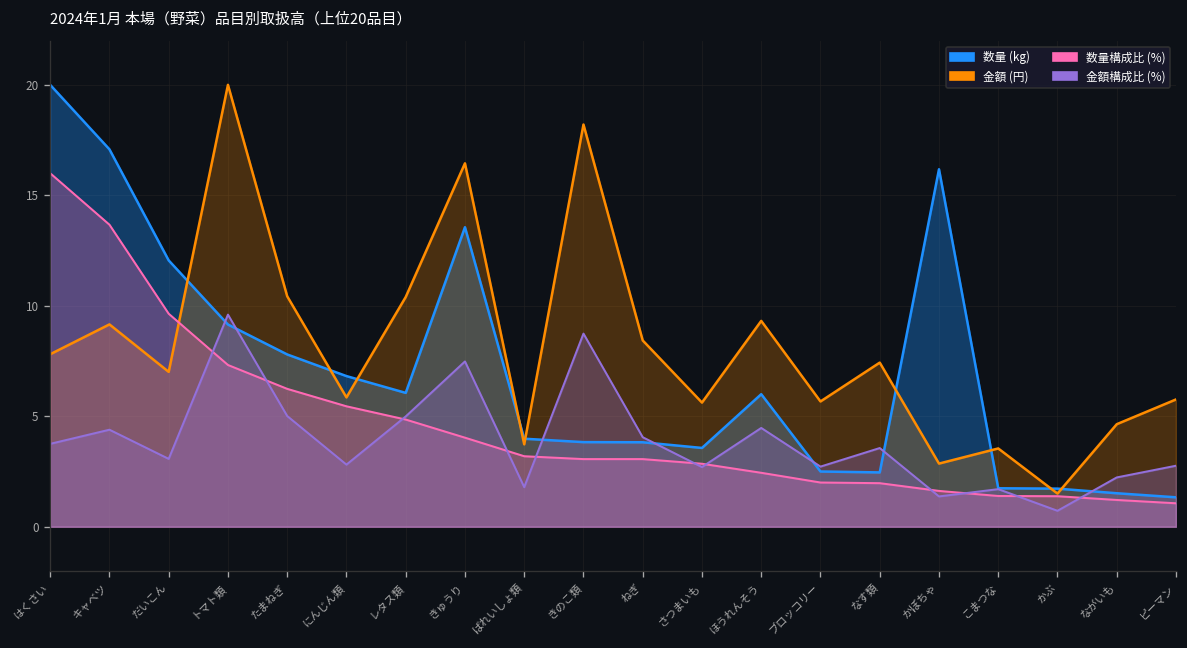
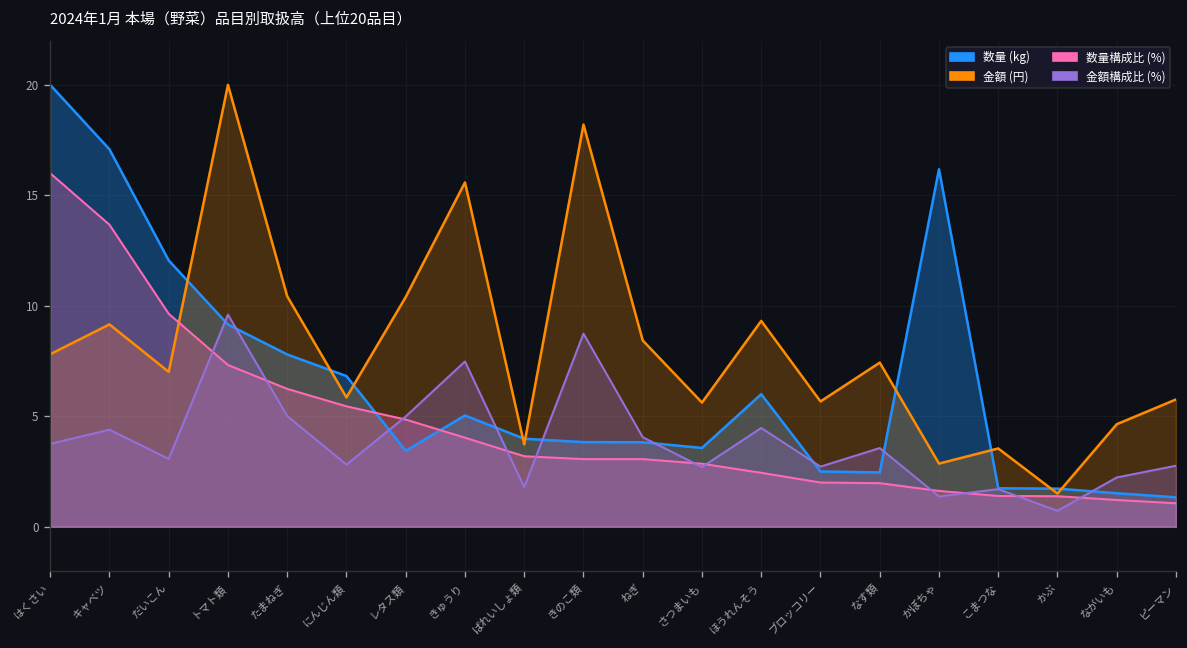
数量 (kg), レタス類: 6.1 -> 3.4
数量 (kg), きゅうり: 13.6 -> 5.0
金額 (円), きゅうり: 16.4 -> 15.6
